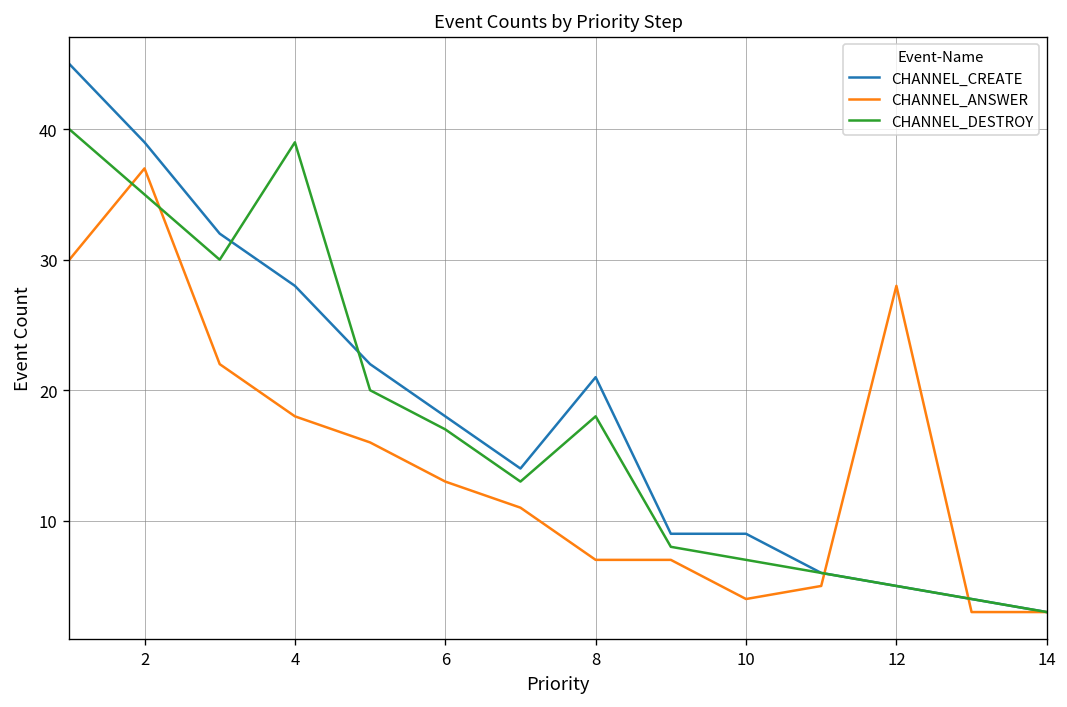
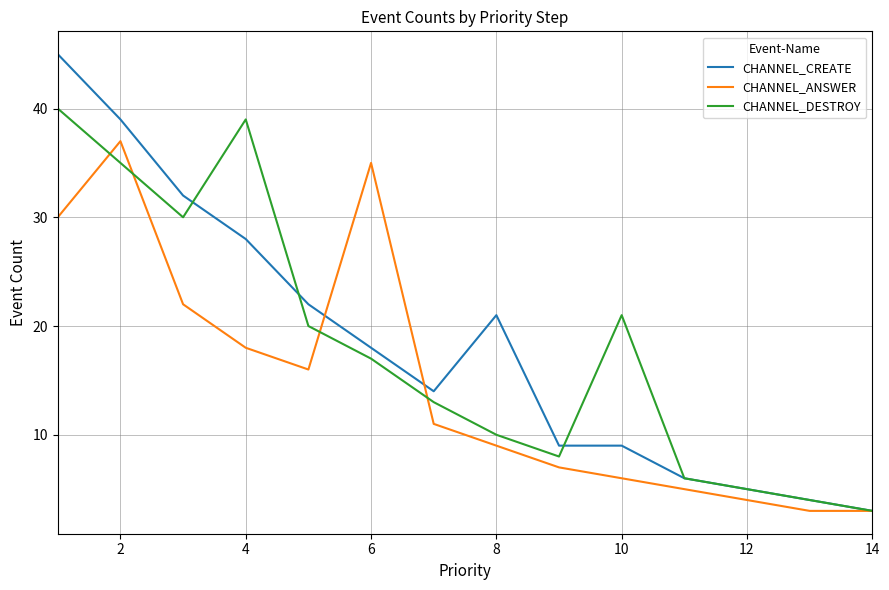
CHANNEL_ANSWER, 6: 13 -> 35
CHANNEL_ANSWER, 8: 7 -> 9
CHANNEL_DESTROY, 8: 18 -> 10
CHANNEL_ANSWER, 10: 4 -> 6
CHANNEL_DESTROY, 10: 7 -> 21
CHANNEL_ANSWER, 12: 28 -> 4
